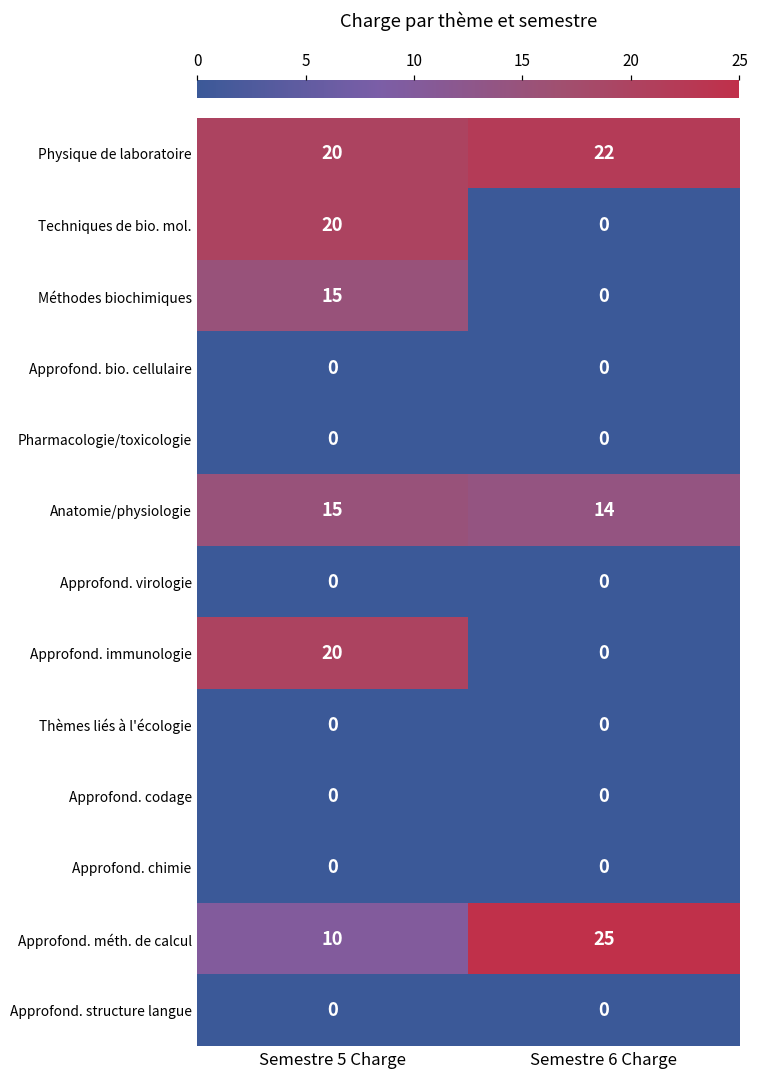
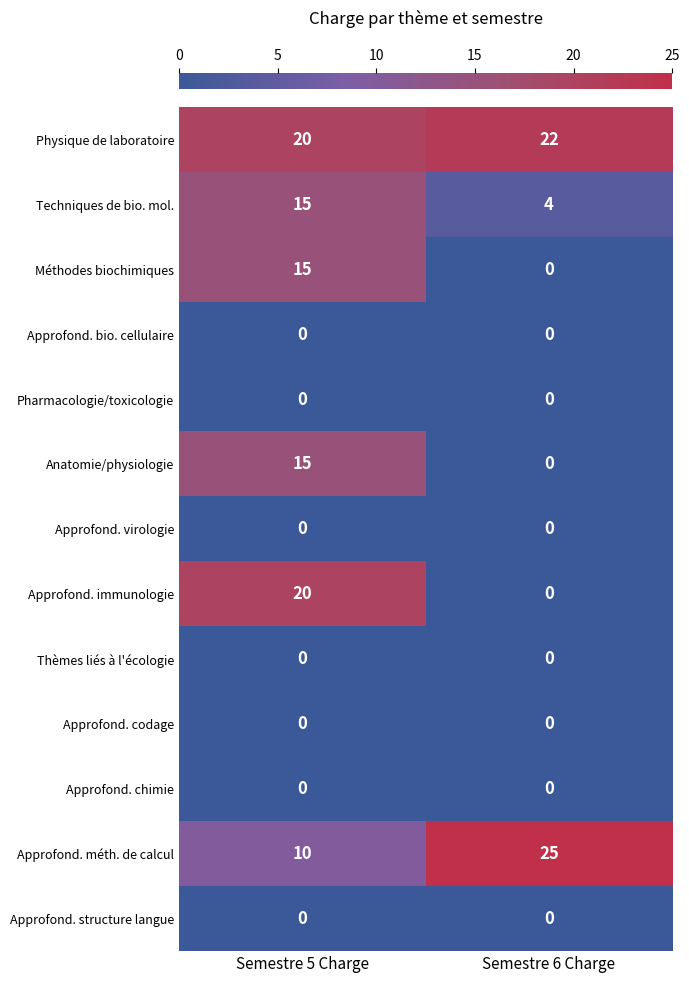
Techniques de bio. mol., Semestre 5 Charge: 20 -> 15
Techniques de bio. mol., Semestre 6 Charge: 0 -> 4
Anatomie/physiologie, Semestre 6 Charge: 14 -> 0
